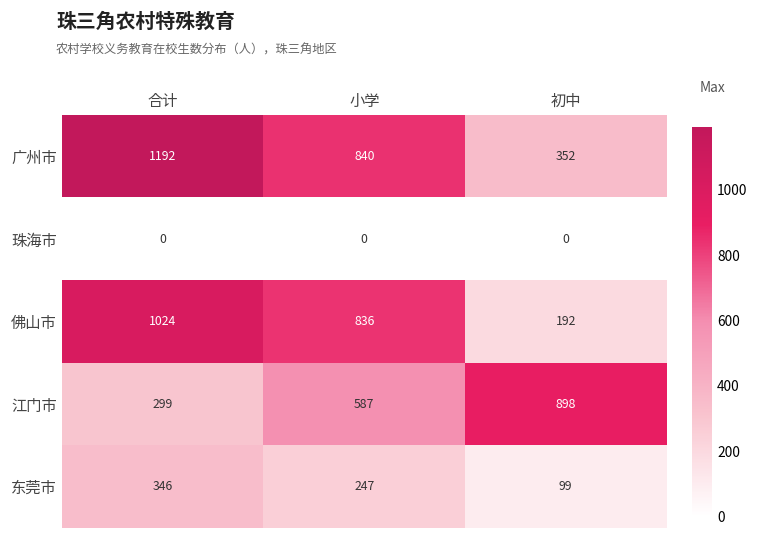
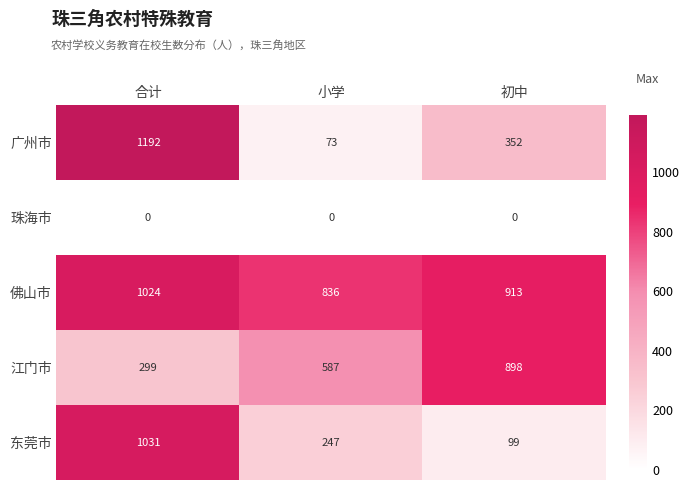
广州市, 小学: 840 -> 73
佛山市, 初中: 192 -> 913
东莞市, 合计: 346 -> 1031
